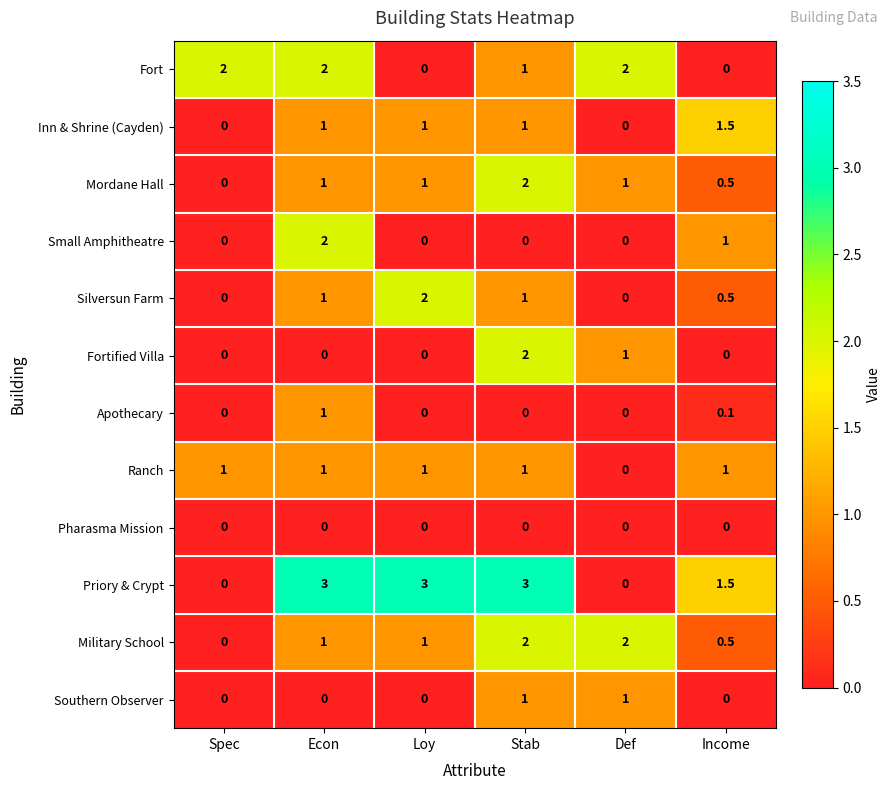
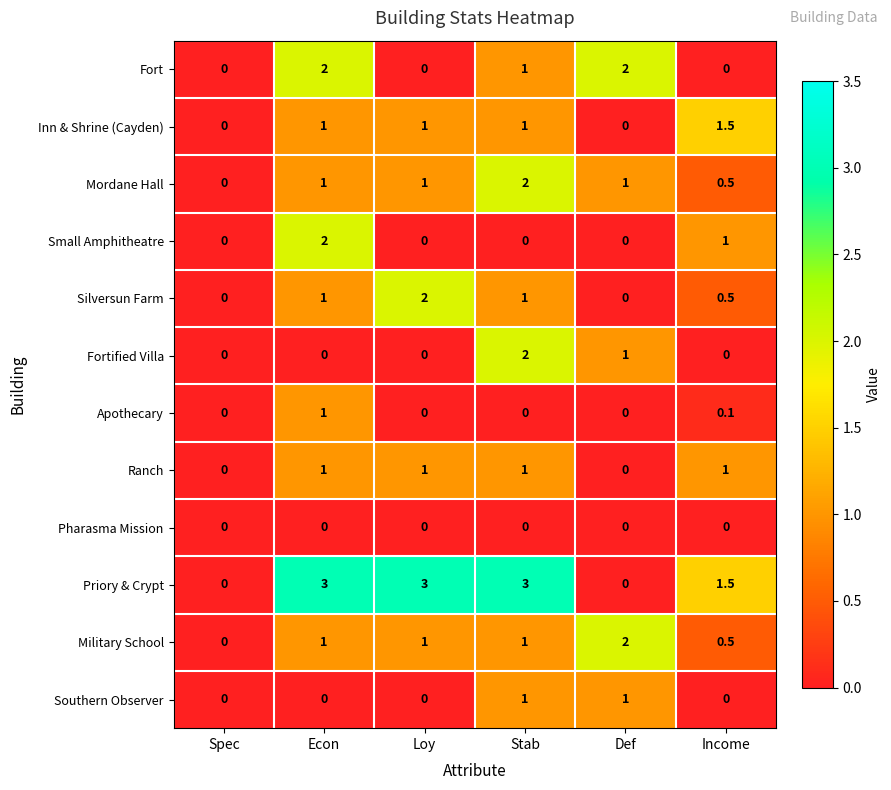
Fort, Spec: 2 -> 0
Ranch, Spec: 1 -> 0
Military School, Stab: 2 -> 1
